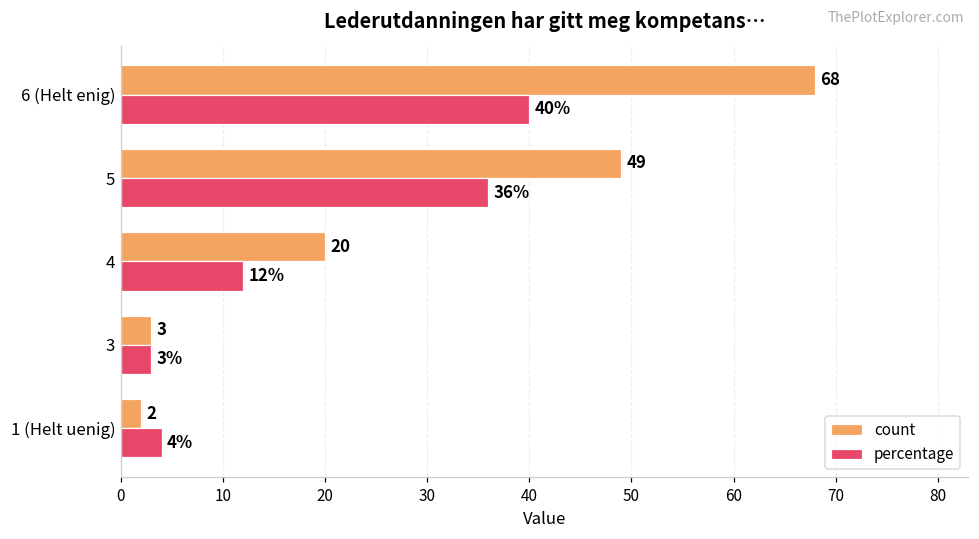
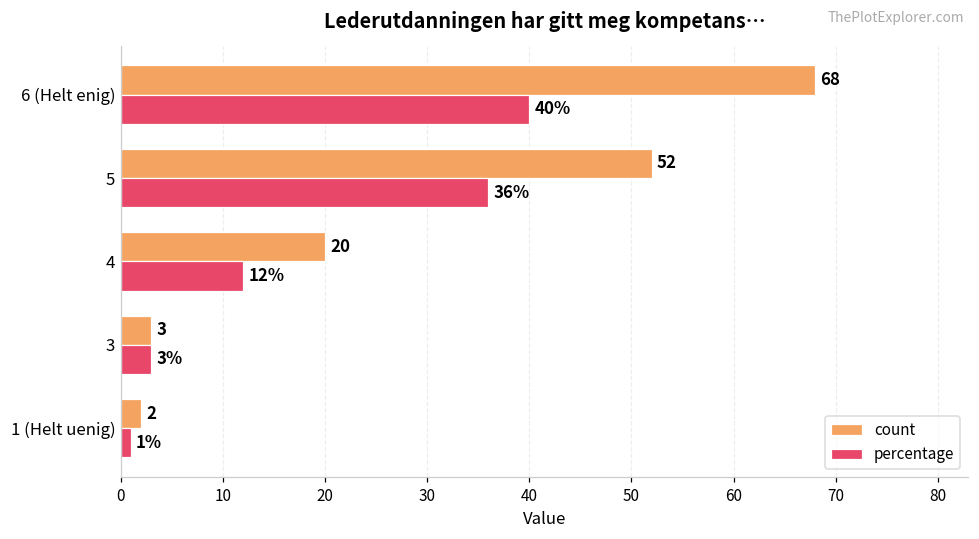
count, 5: 49 -> 52
percentage, 1 (Helt uenig): 4% -> 1%
